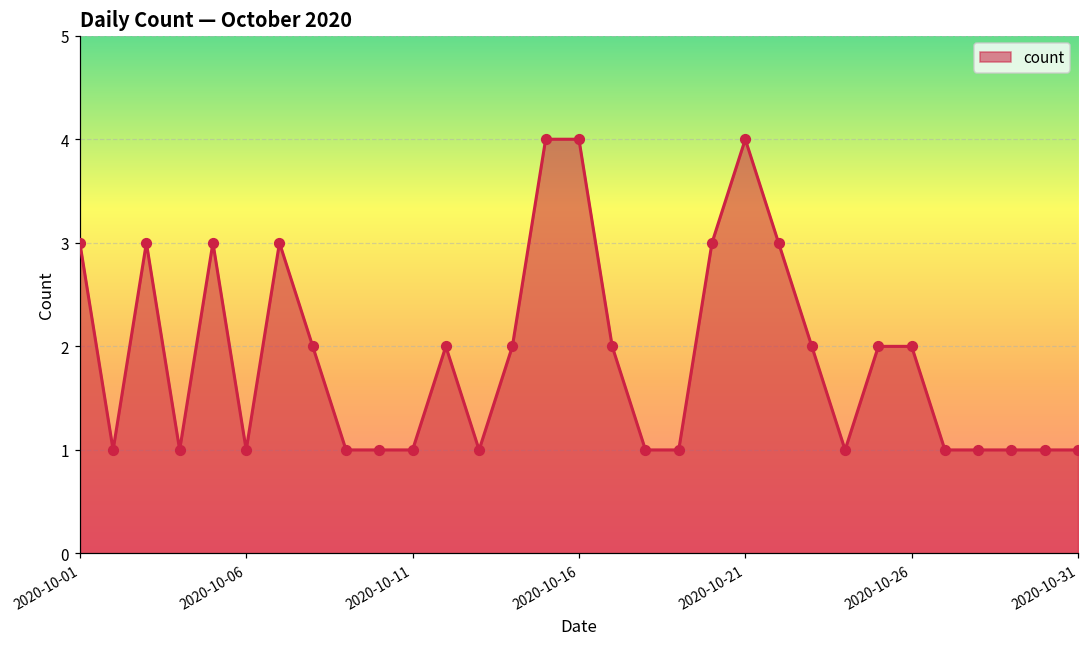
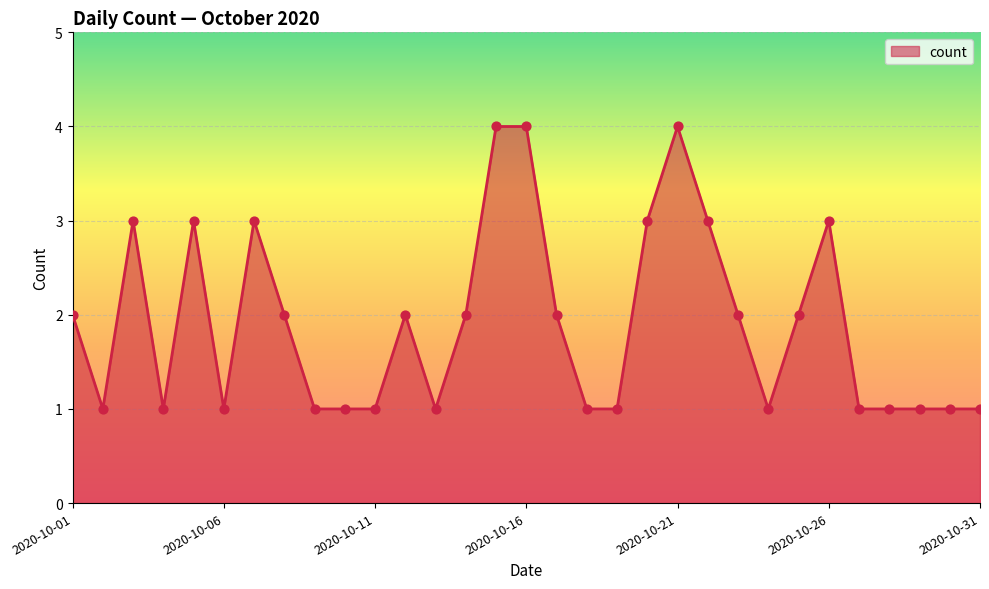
2020-10-01: 3 -> 2
2020-10-26: 2 -> 3
